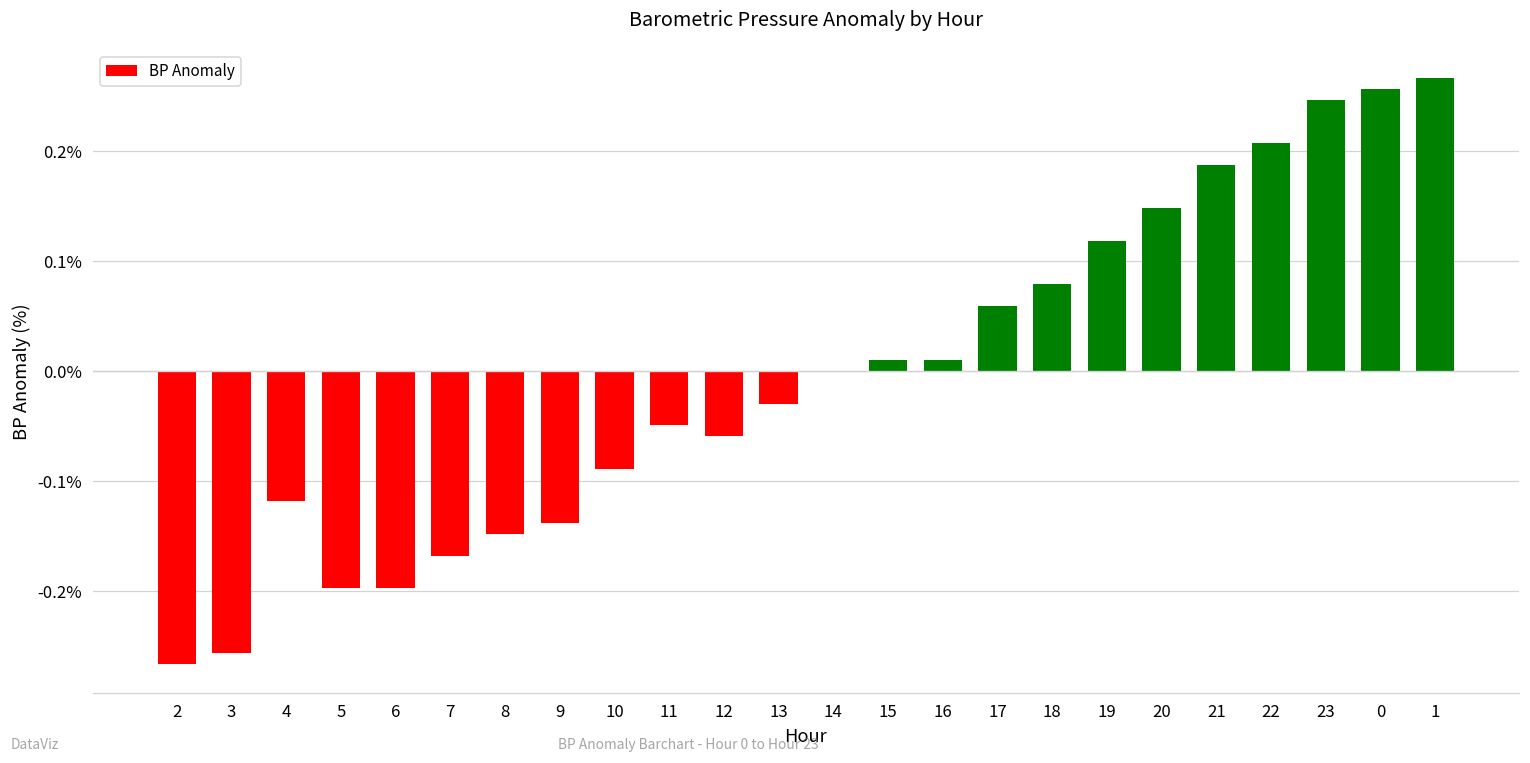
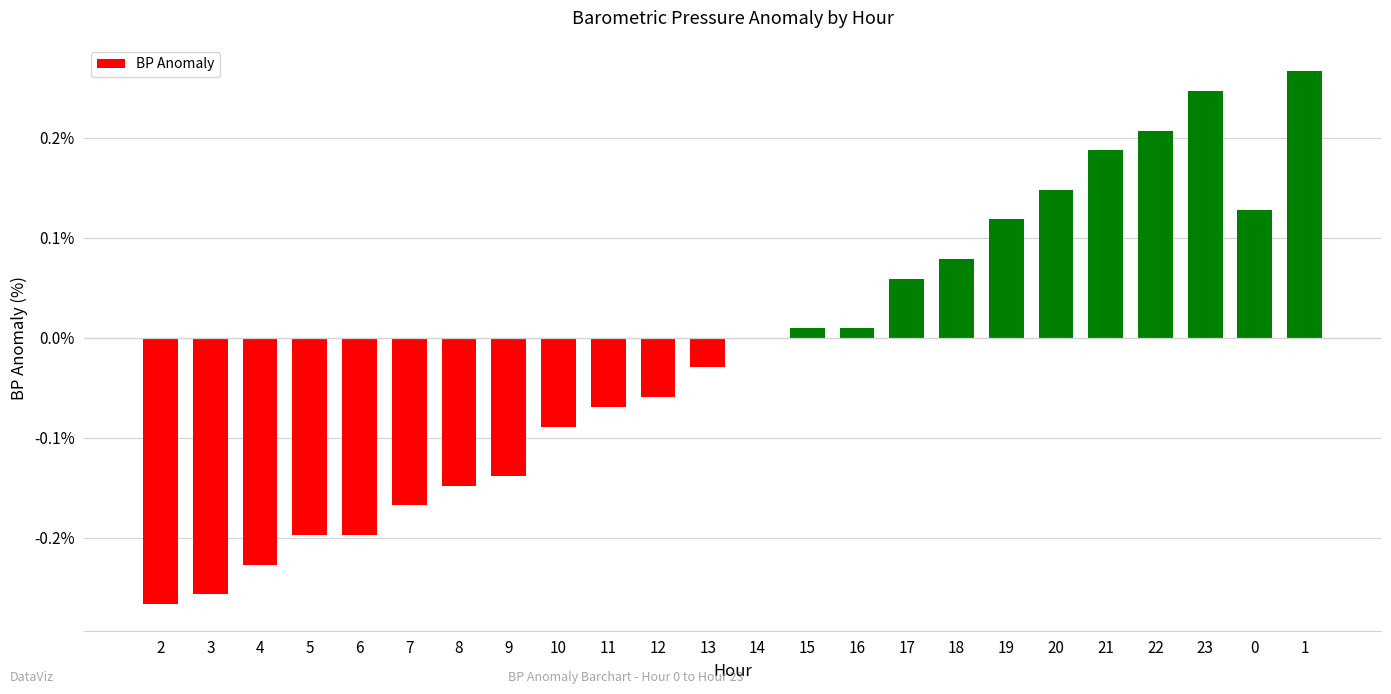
4: -0.12% -> -0.23%
11: -0.05% -> -0.07%
0: 0.26% -> 0.13%
